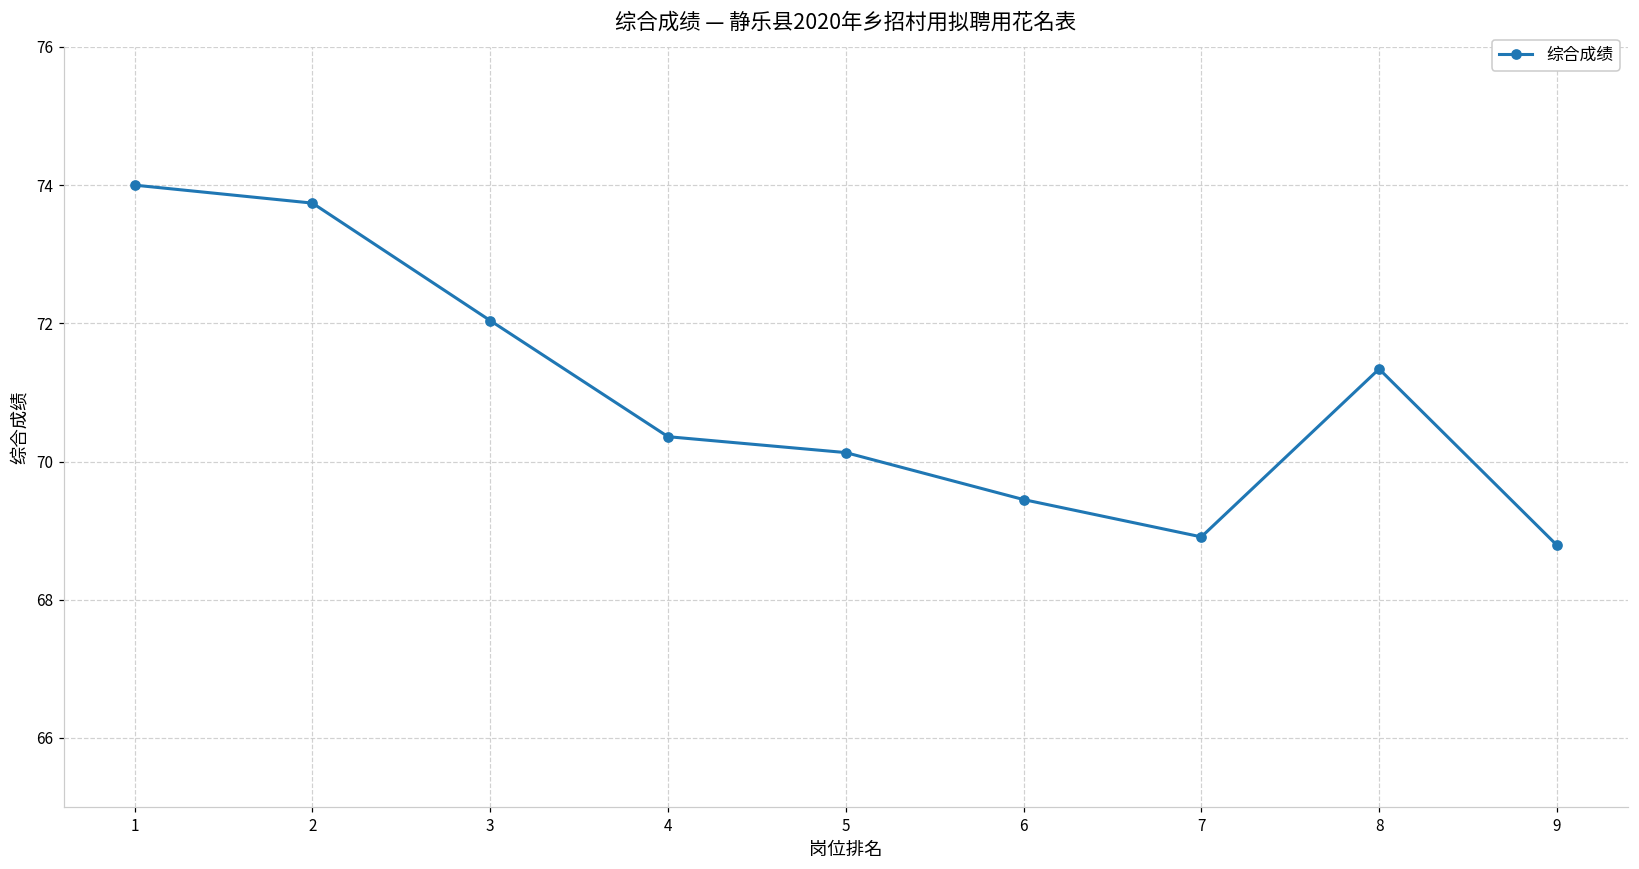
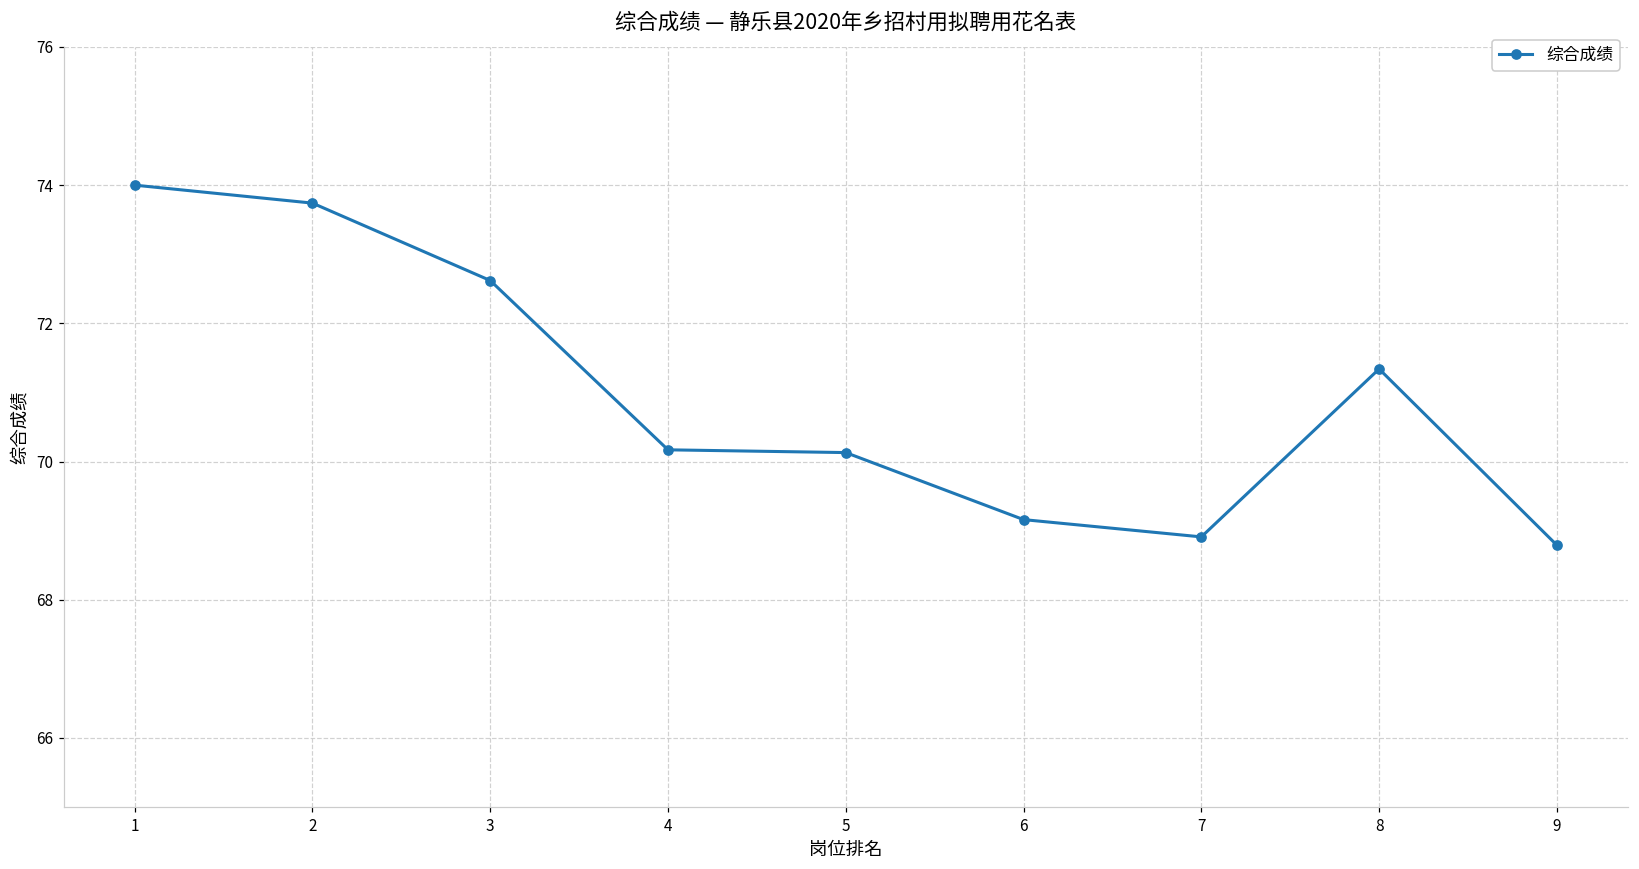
3: 72.0 -> 72.6
4: 70.4 -> 70.2
6: 69.5 -> 69.2
